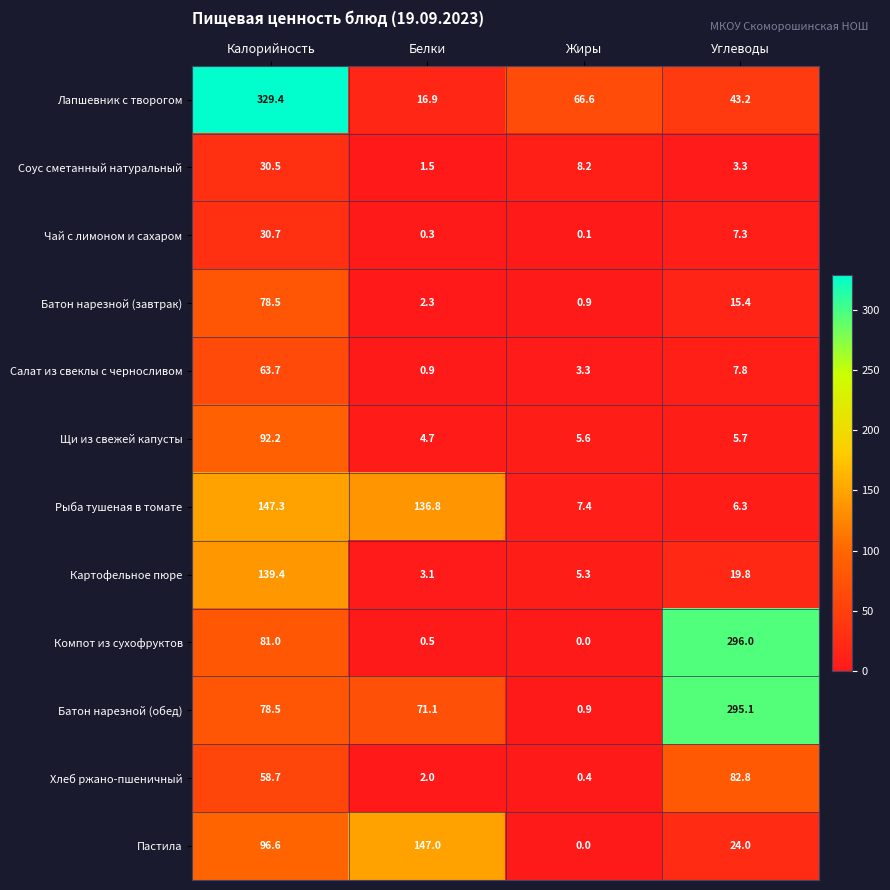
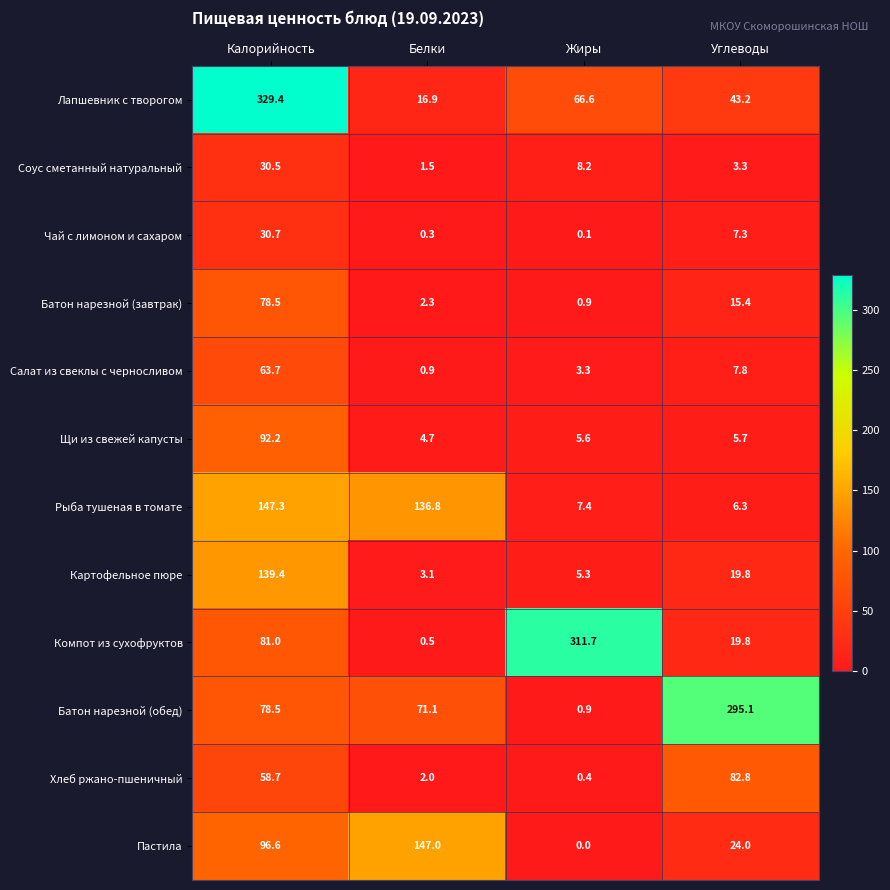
Компот из сухофруктов, Жиры: 0.0 -> 311.7
Компот из сухофруктов, Углеводы: 296.0 -> 19.8
